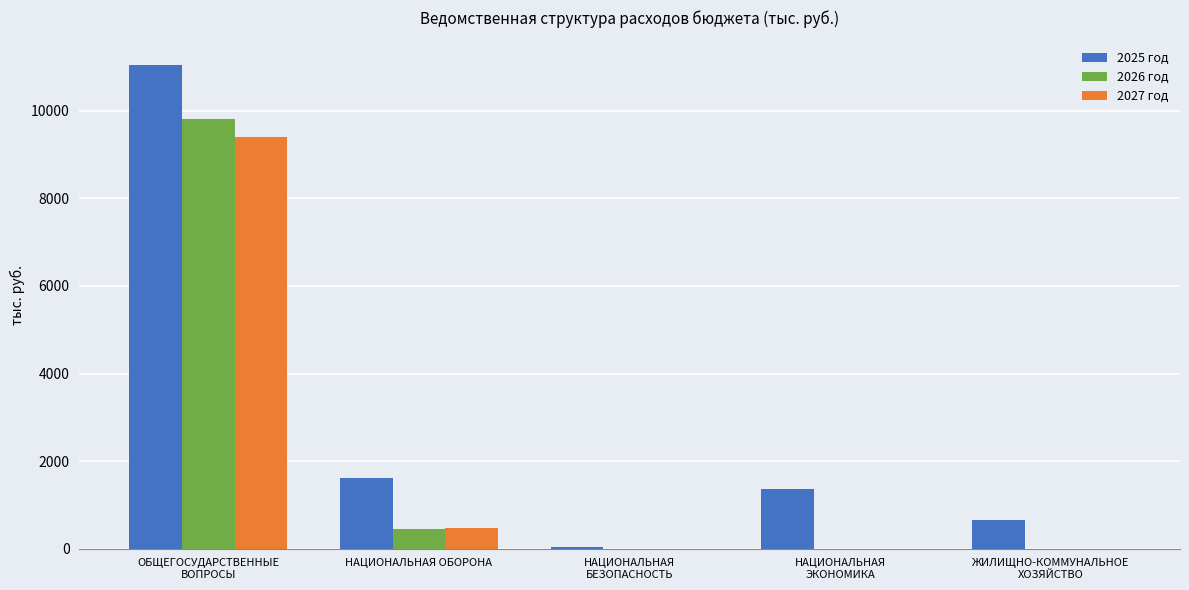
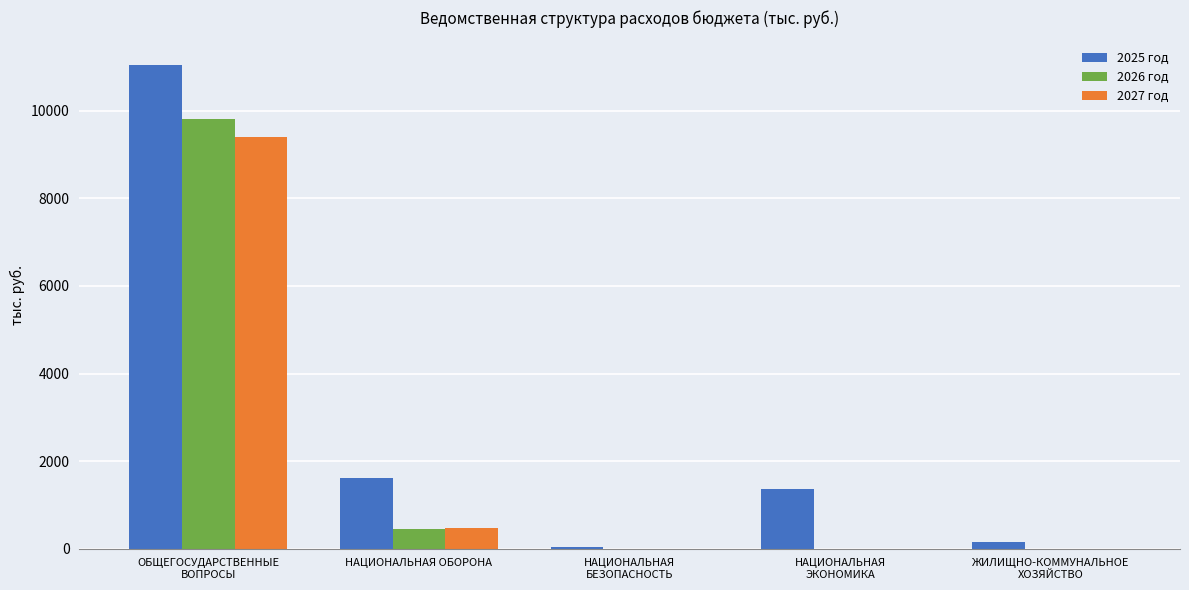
2025 год, ЖИЛИЩНО-КОММУНАЛЬНОЕ ХОЗЯЙСТВО: 700 -> 100
